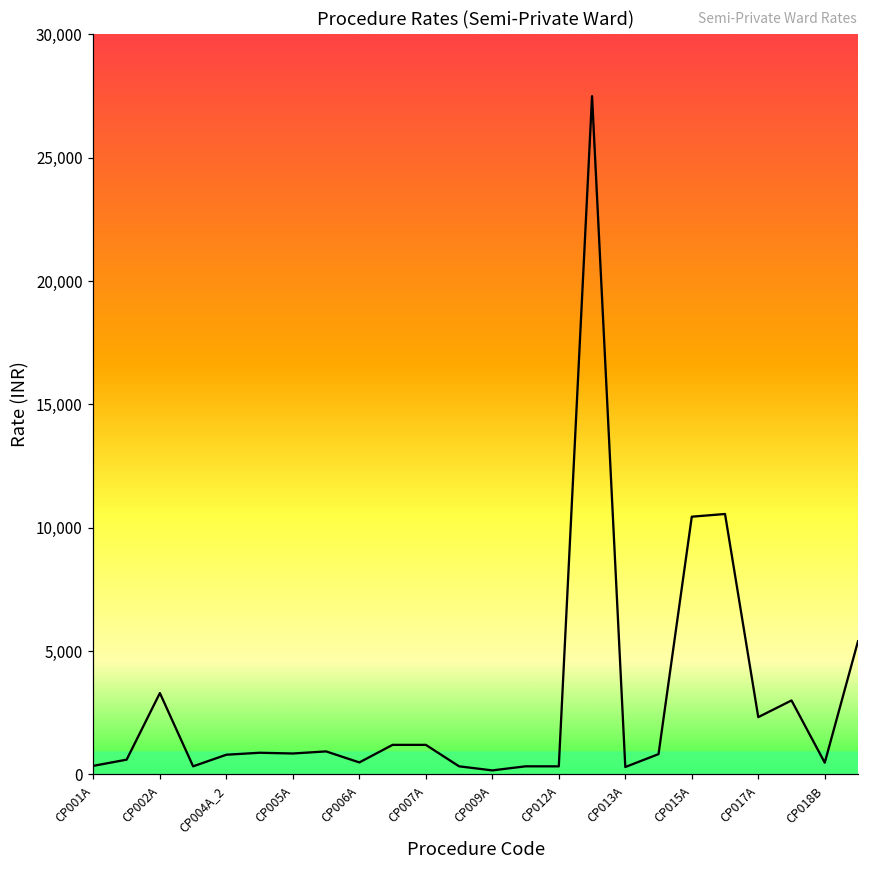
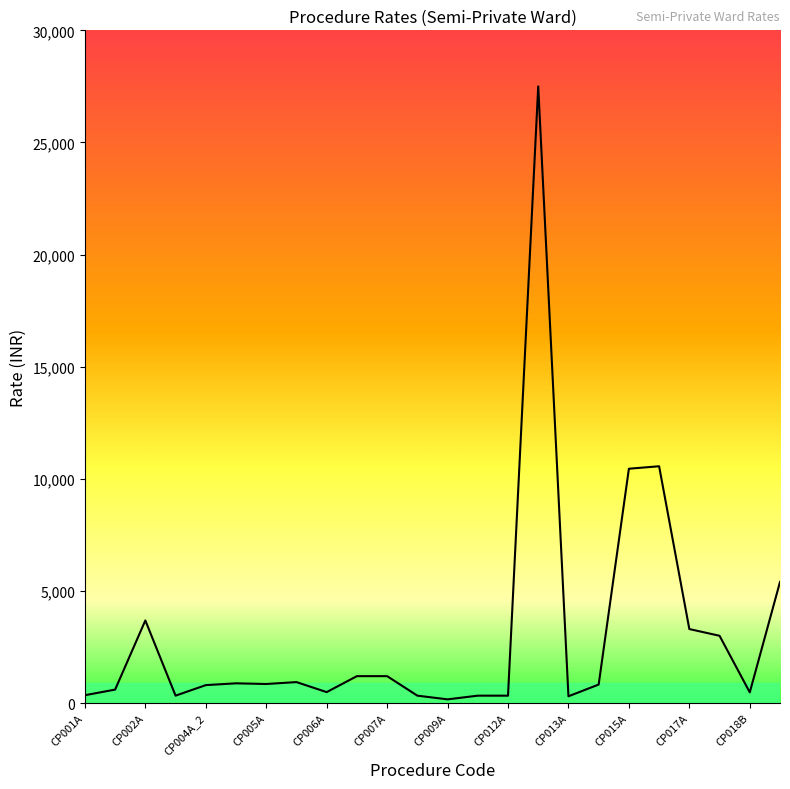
CP002A: 3,300 -> 3,700
CP017A: 2,300 -> 3,300
